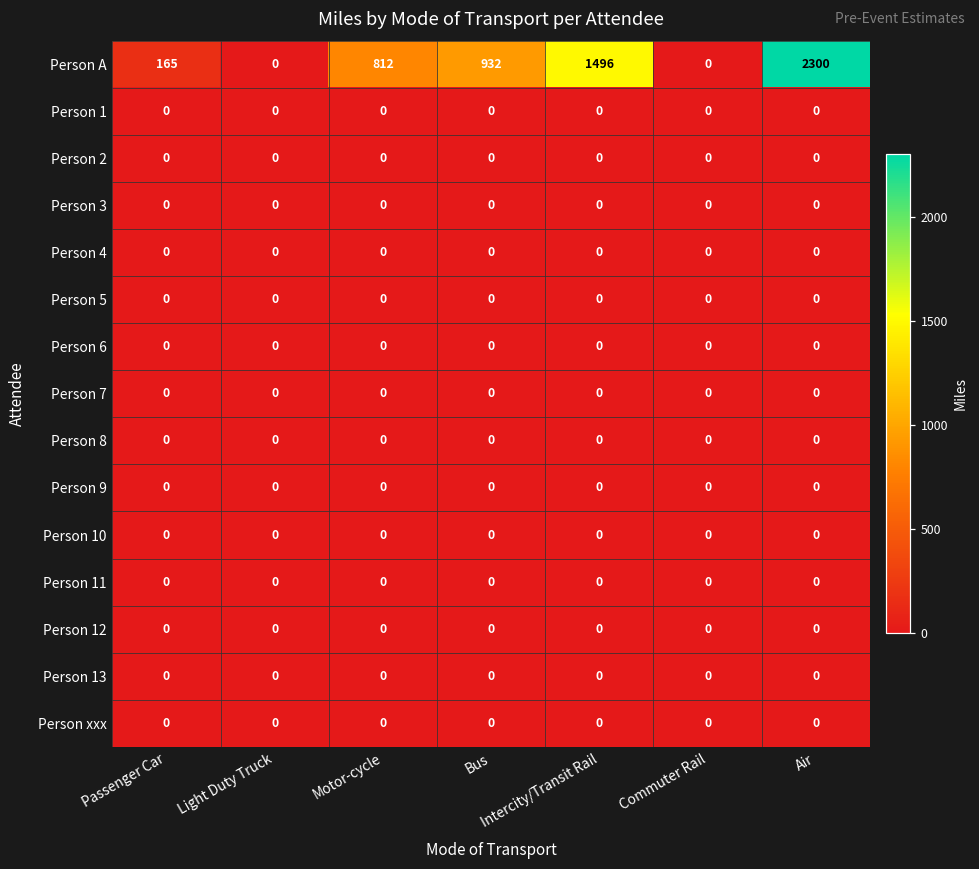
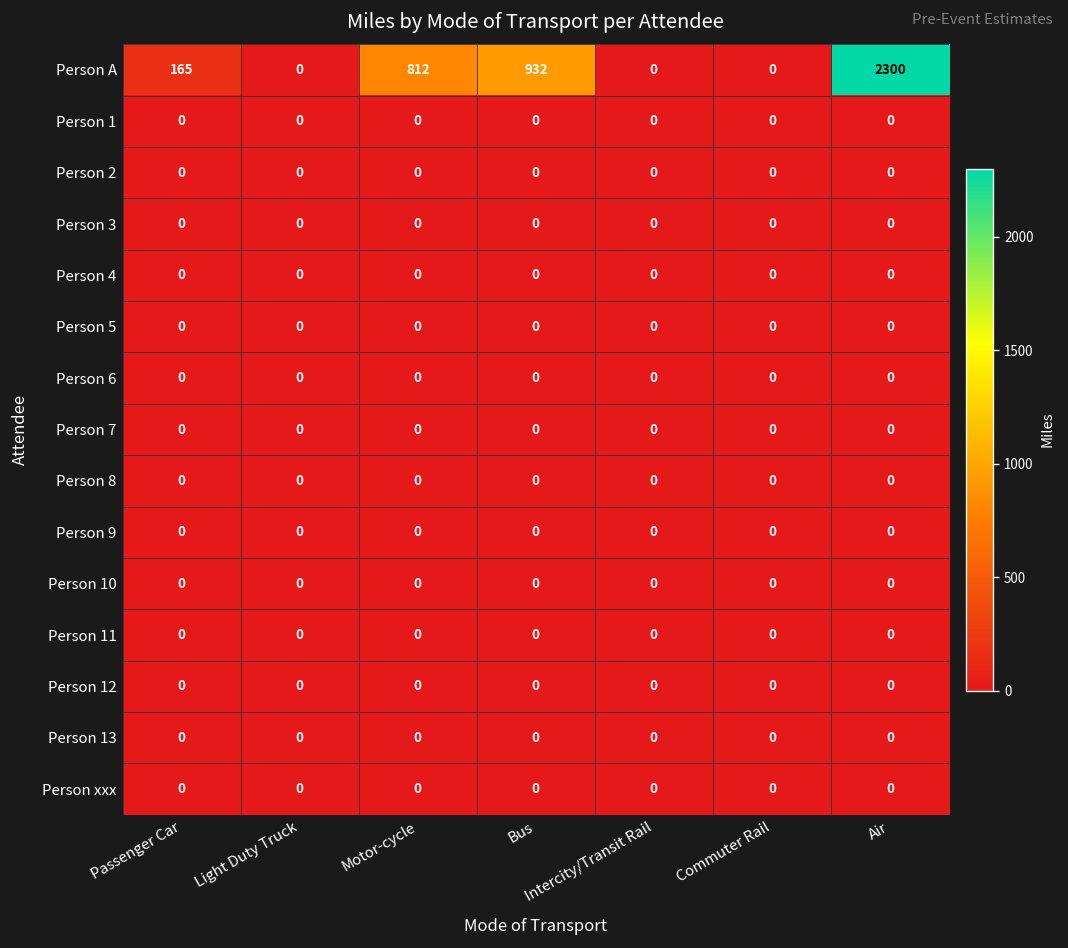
Person A, Intercity/Transit Rail: 1496 -> 0
